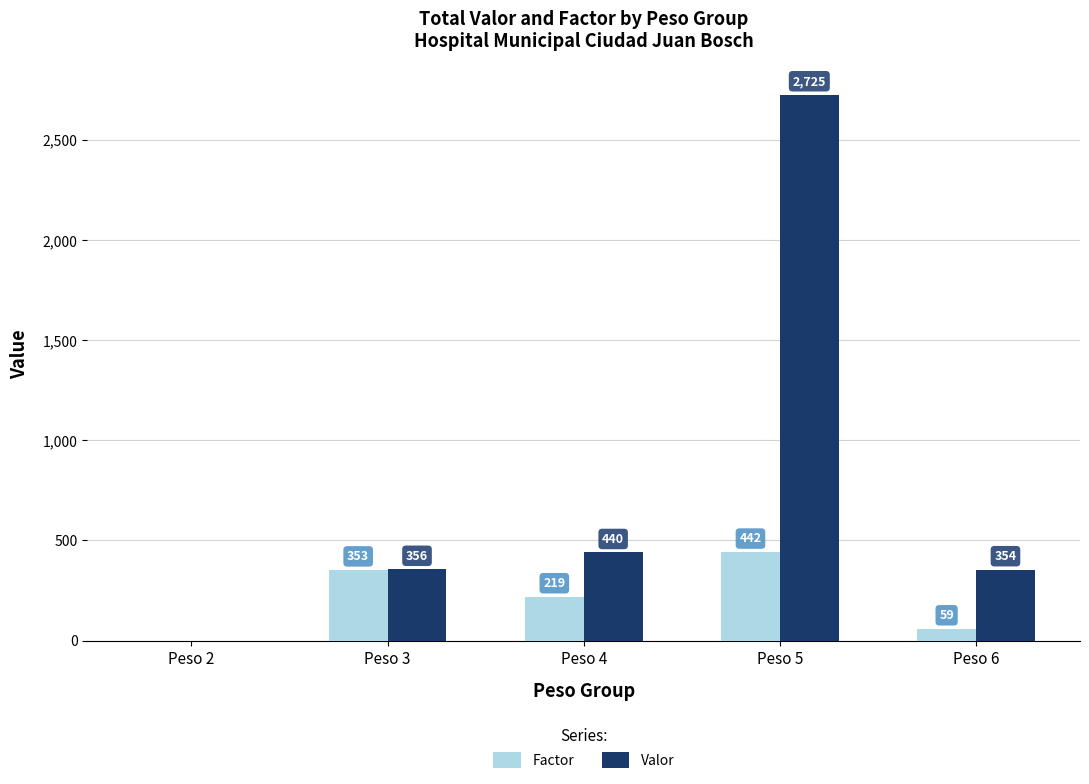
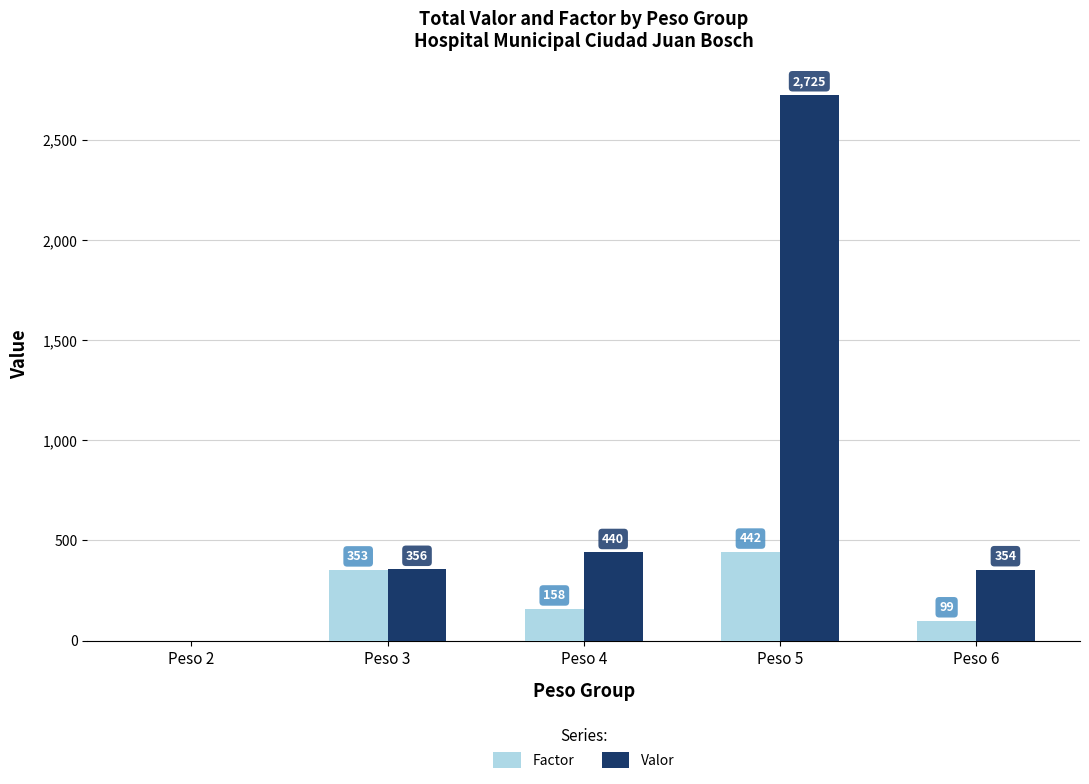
Factor, Peso 4: 219 -> 158
Factor, Peso 6: 59 -> 99
